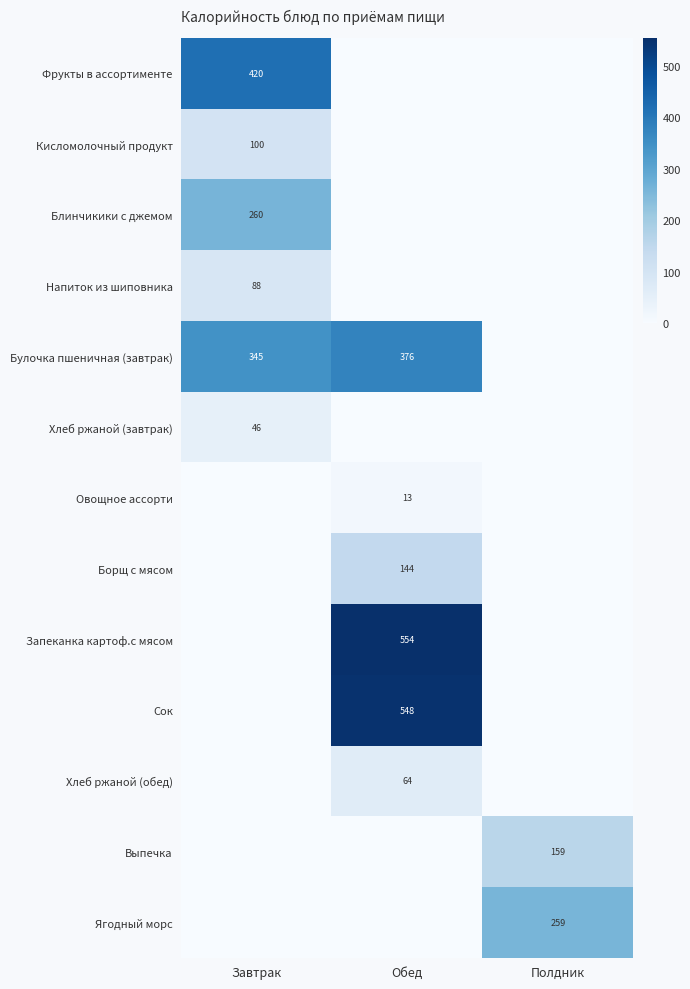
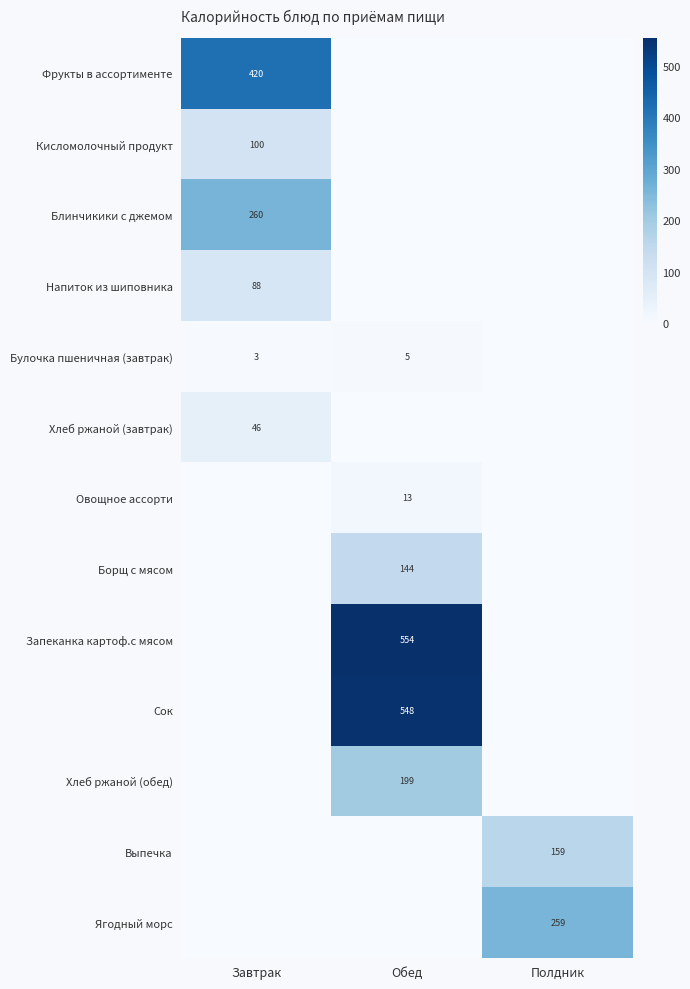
Булочка пшеничная (завтрак), Завтрак: 345 -> 3
Булочка пшеничная (завтрак), Обед: 376 -> 5
Хлеб ржаной (обед), Обед: 64 -> 199
